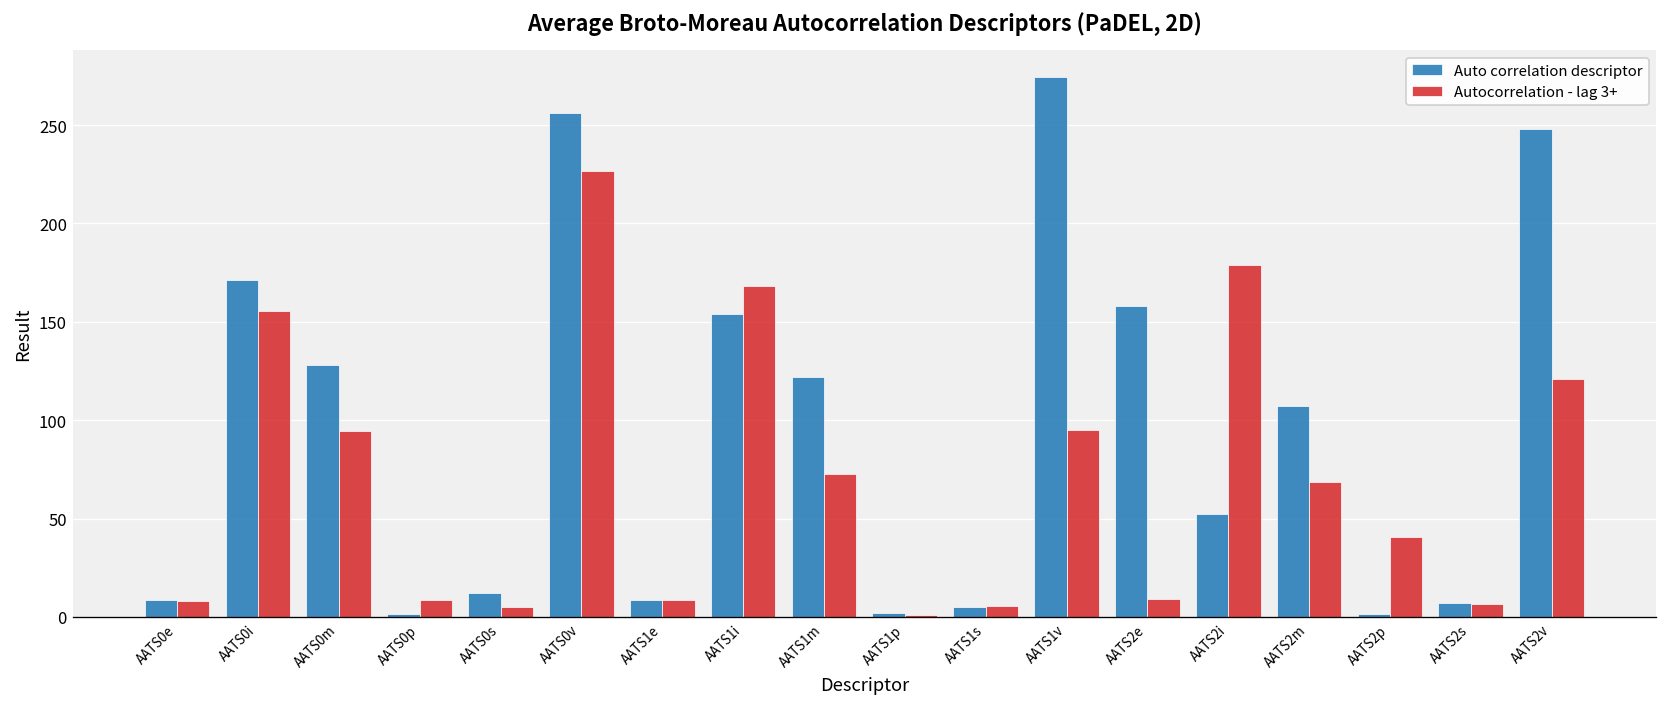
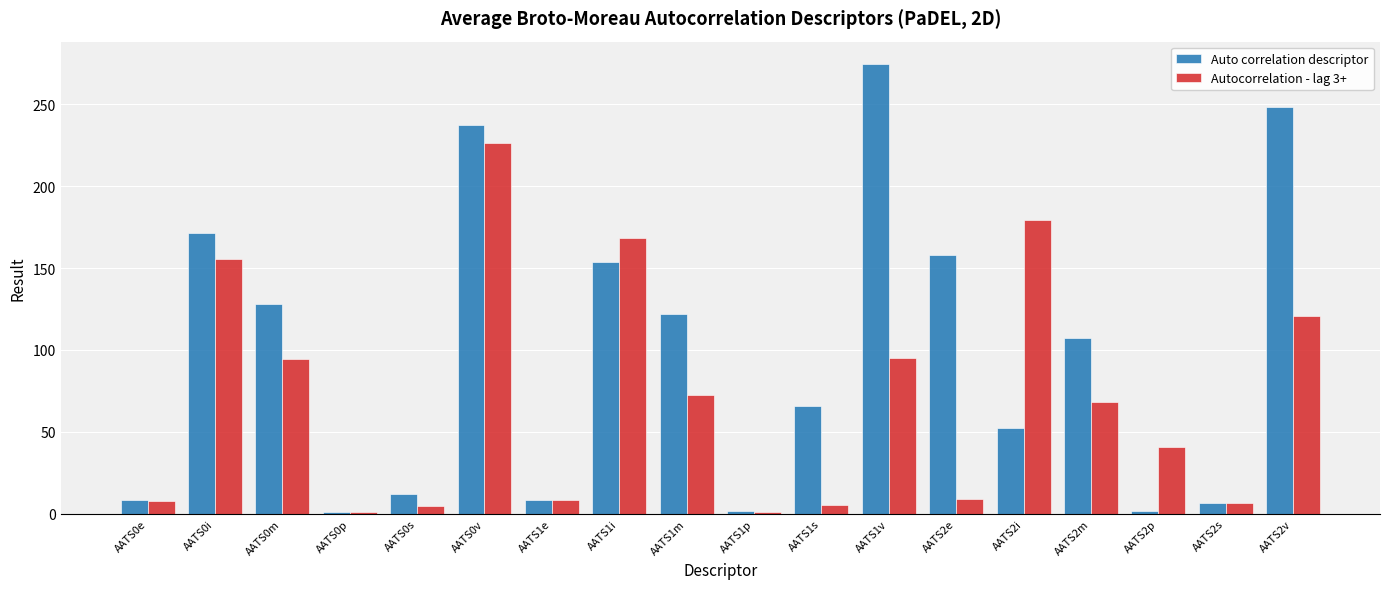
Autocorrelation - lag 3+, AATS0p: 9 -> 1
Auto correlation descriptor, AATS0v: 256 -> 237
Auto correlation descriptor, AATS1s: 5 -> 66
